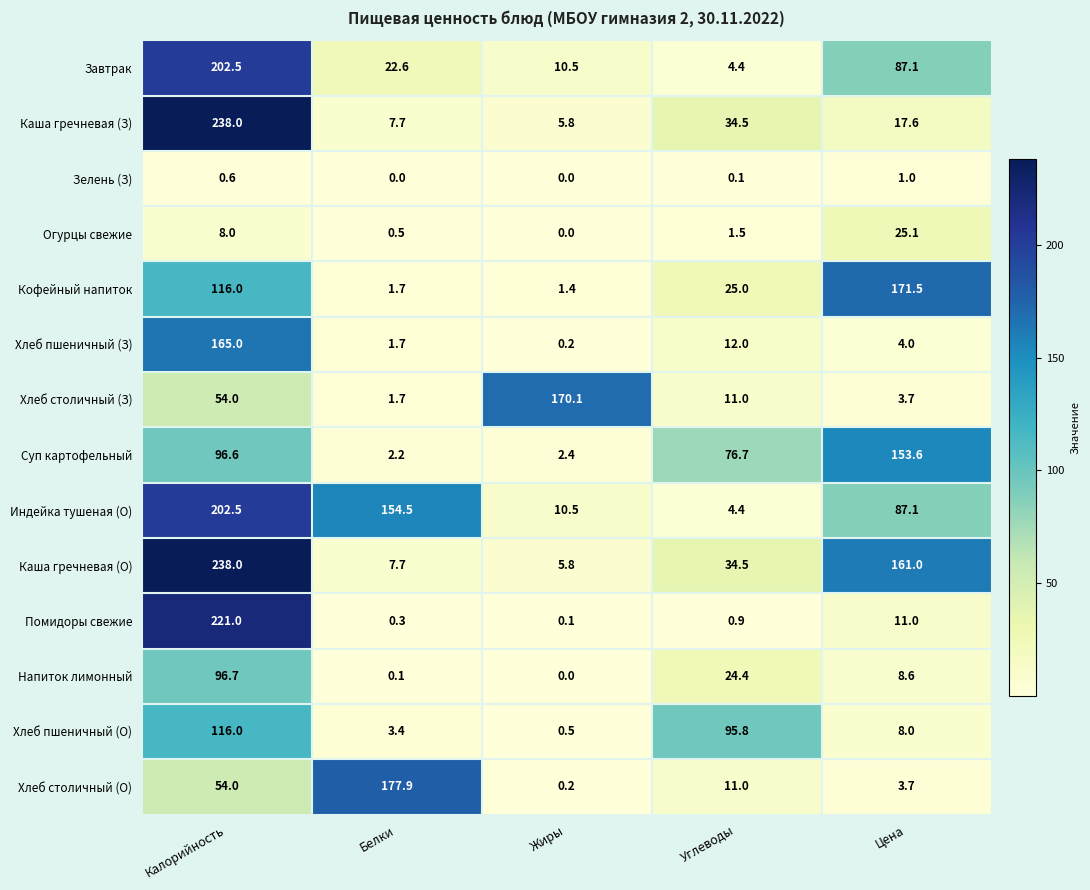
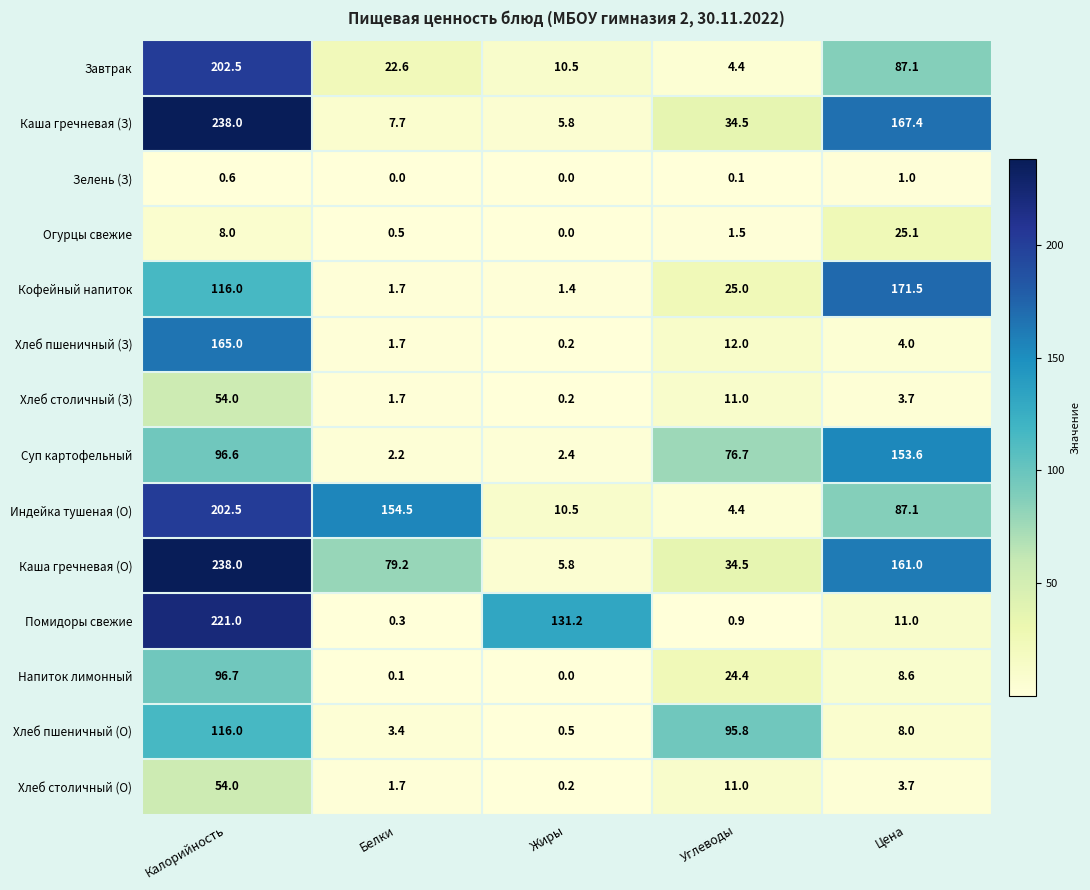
Каша гречневая (З), Цена: 17.6 -> 167.4
Хлеб столичный (З), Жиры: 170.1 -> 0.2
Каша гречневая (О), Белки: 7.7 -> 79.2
Помидоры свежие, Жиры: 0.1 -> 131.2
Хлеб столичный (О), Белки: 177.9 -> 1.7
